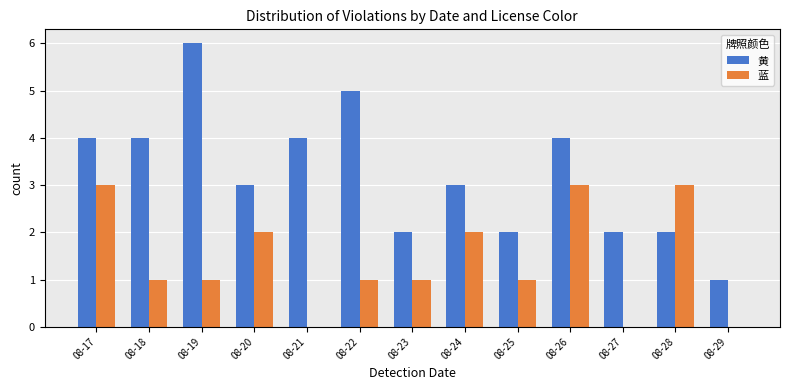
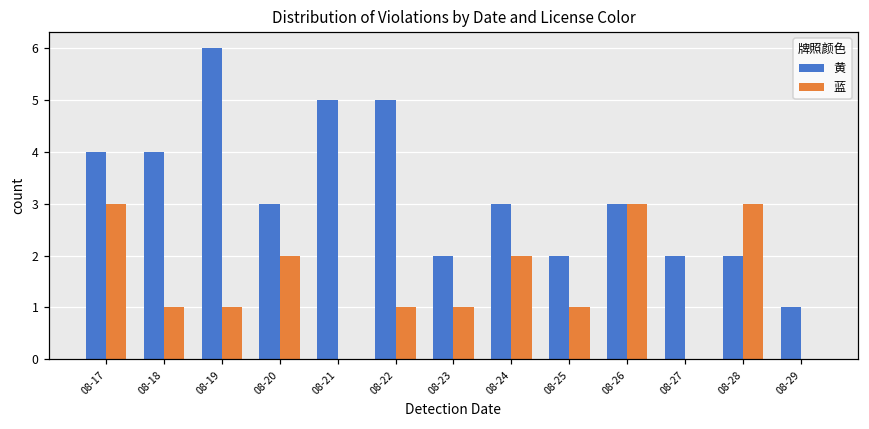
黄, 08-21: 4 -> 5
黄, 08-26: 4 -> 3
